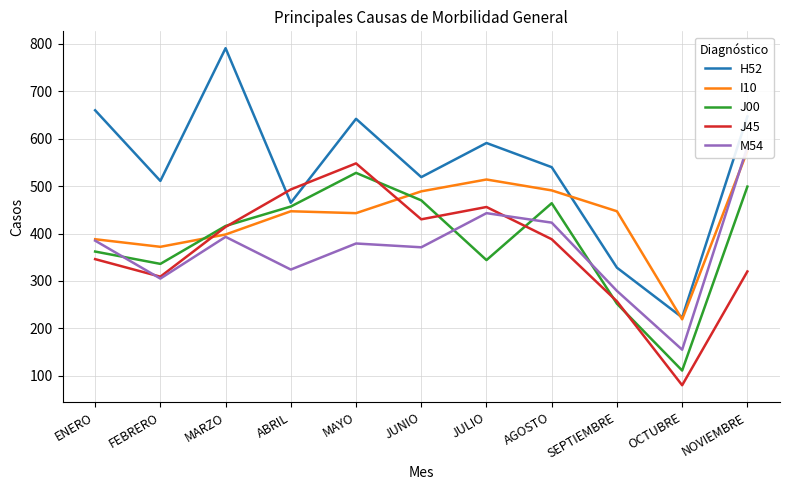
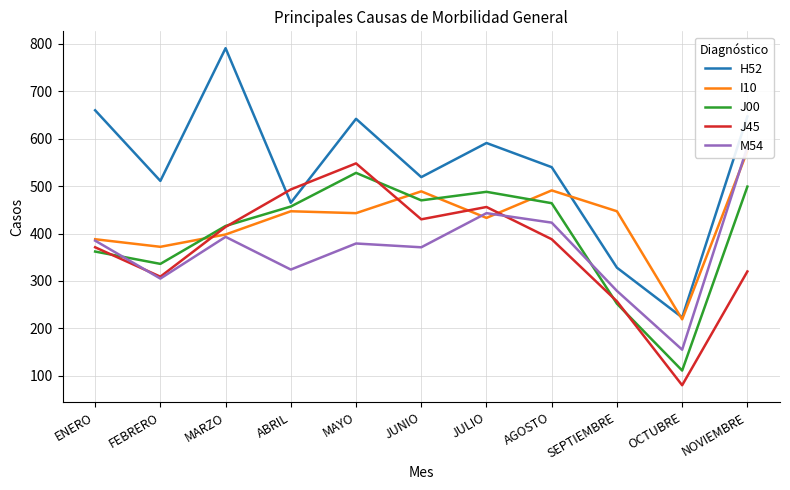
J45, ENERO: 350 -> 370
I10, JULIO: 510 -> 430
J00, JULIO: 340 -> 490
